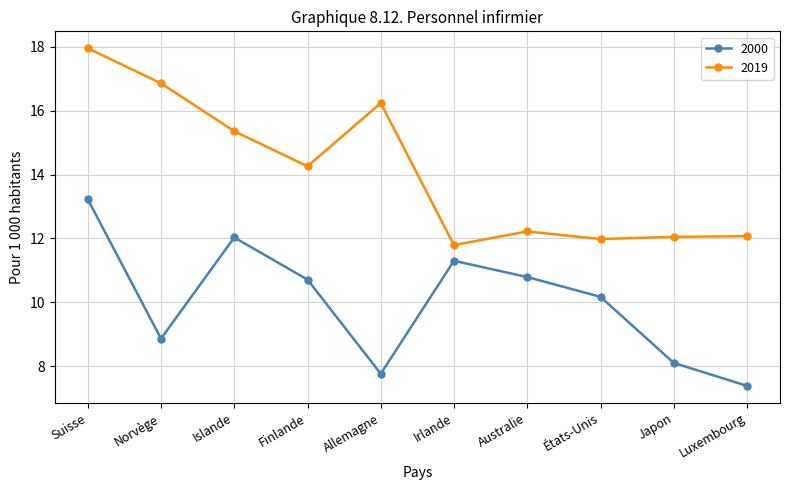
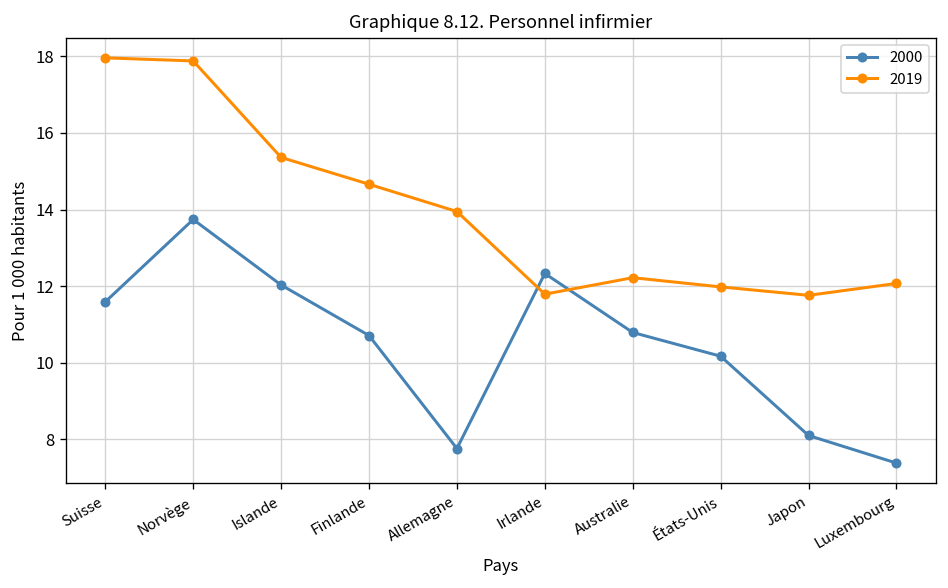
2000, Suisse: 13.2 -> 11.6
2000, Norvège: 8.9 -> 13.7
2019, Norvège: 16.9 -> 17.9
2019, Finlande: 14.3 -> 14.7
2019, Allemagne: 16.2 -> 13.9
2000, Irlande: 11.3 -> 12.3
2019, Japon: 12.1 -> 11.8
